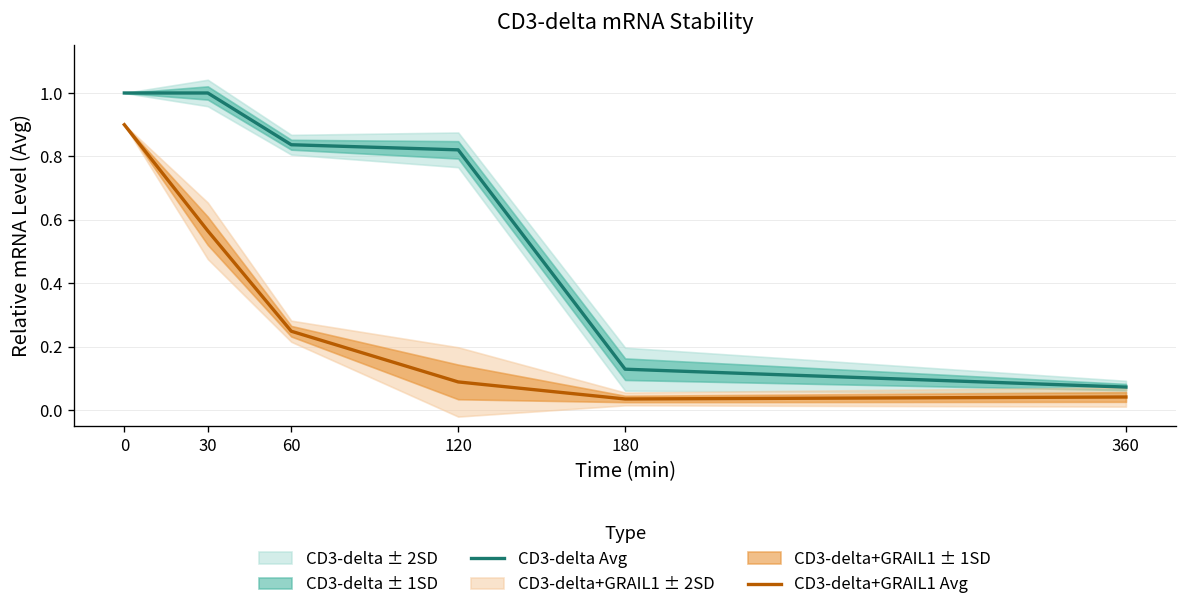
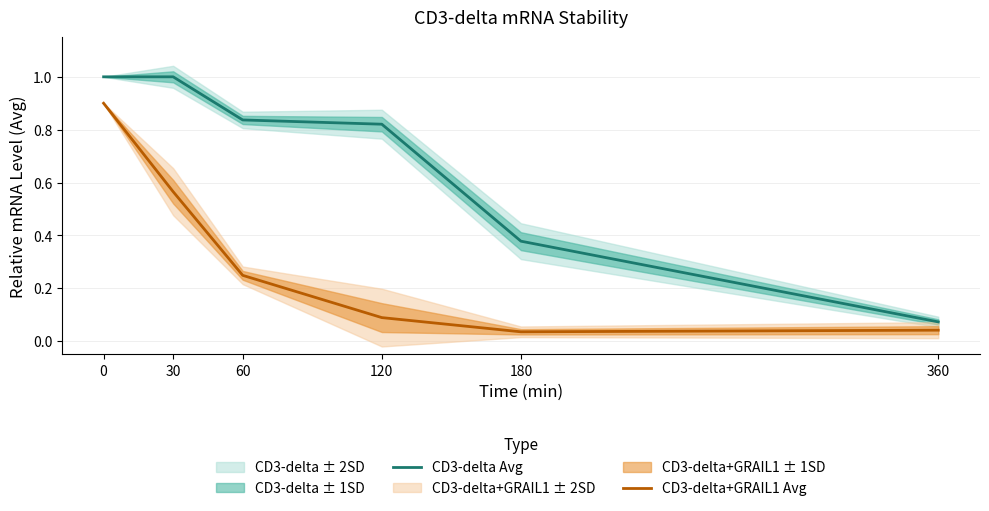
CD3-delta Avg, 180: 0.13 -> 0.38
